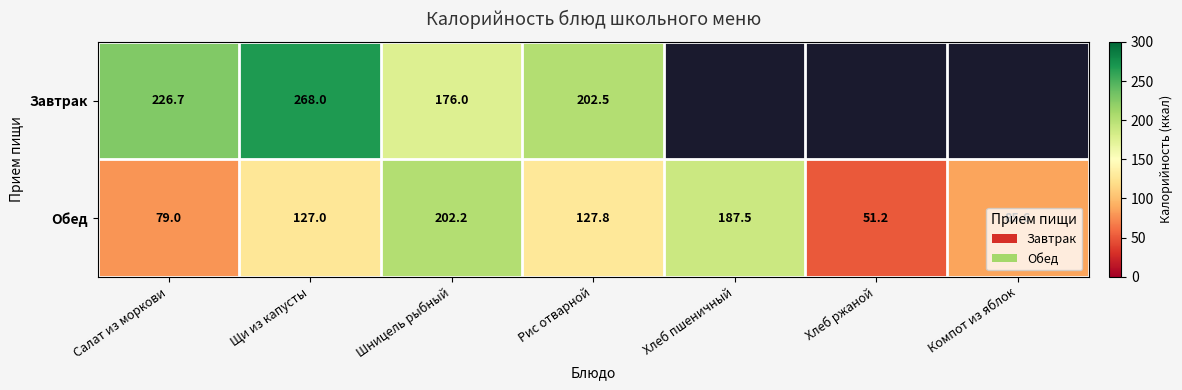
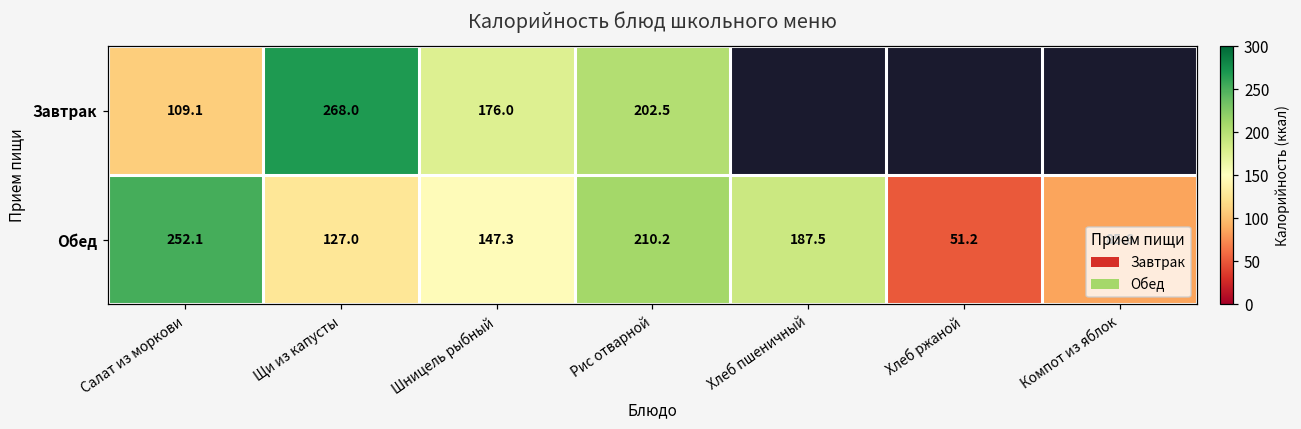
Завтрак, Салат из моркови: 226.7 -> 109.1
Обед, Салат из моркови: 79.0 -> 252.1
Обед, Шницель рыбный: 202.2 -> 147.3
Обед, Рис отварной: 127.8 -> 210.2
